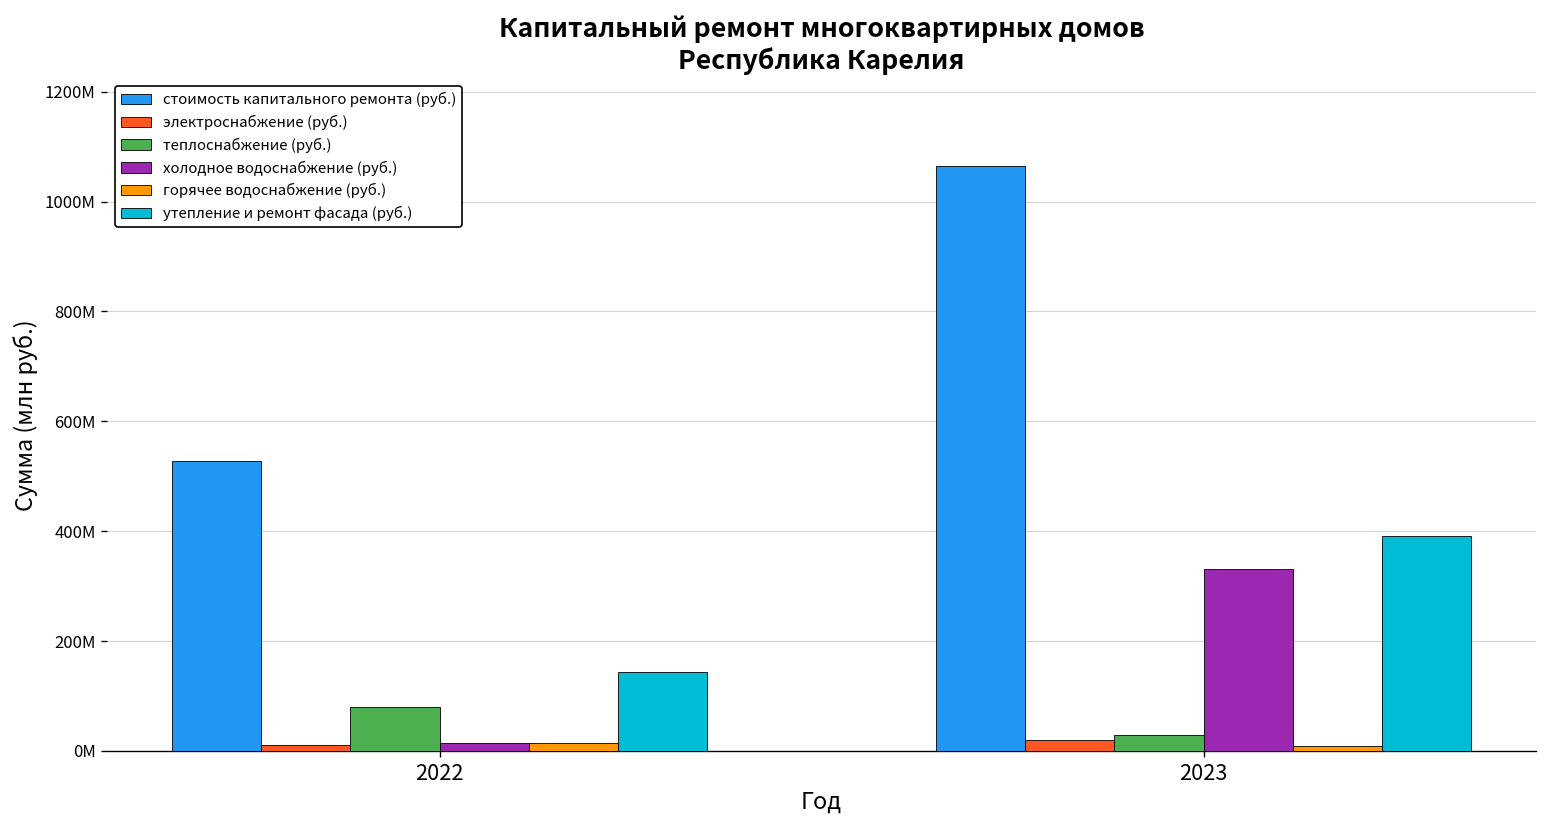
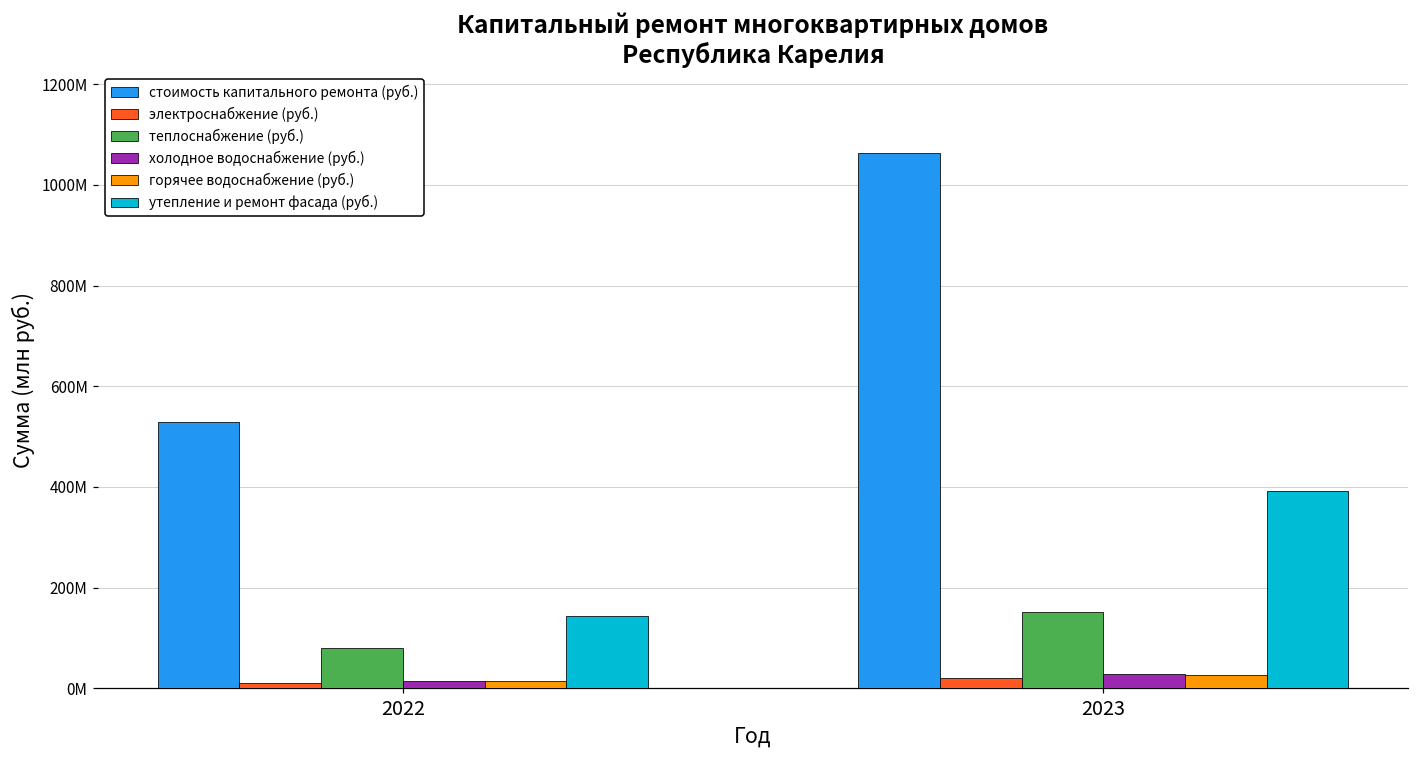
теплоснабжение (руб.), 2023: 30000000 -> 150000000
холодное водоснабжение (руб.), 2023: 330000000 -> 30000000
горячее водоснабжение (руб.), 2023: 10000000 -> 30000000
